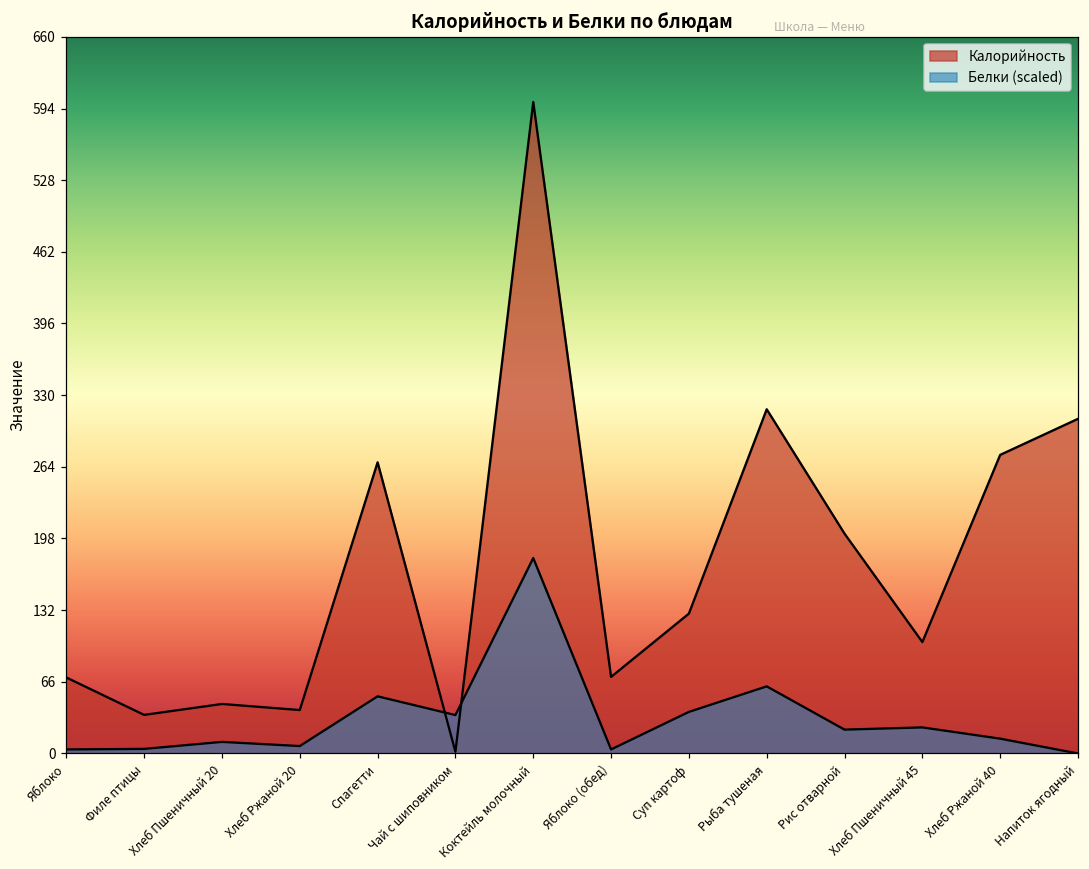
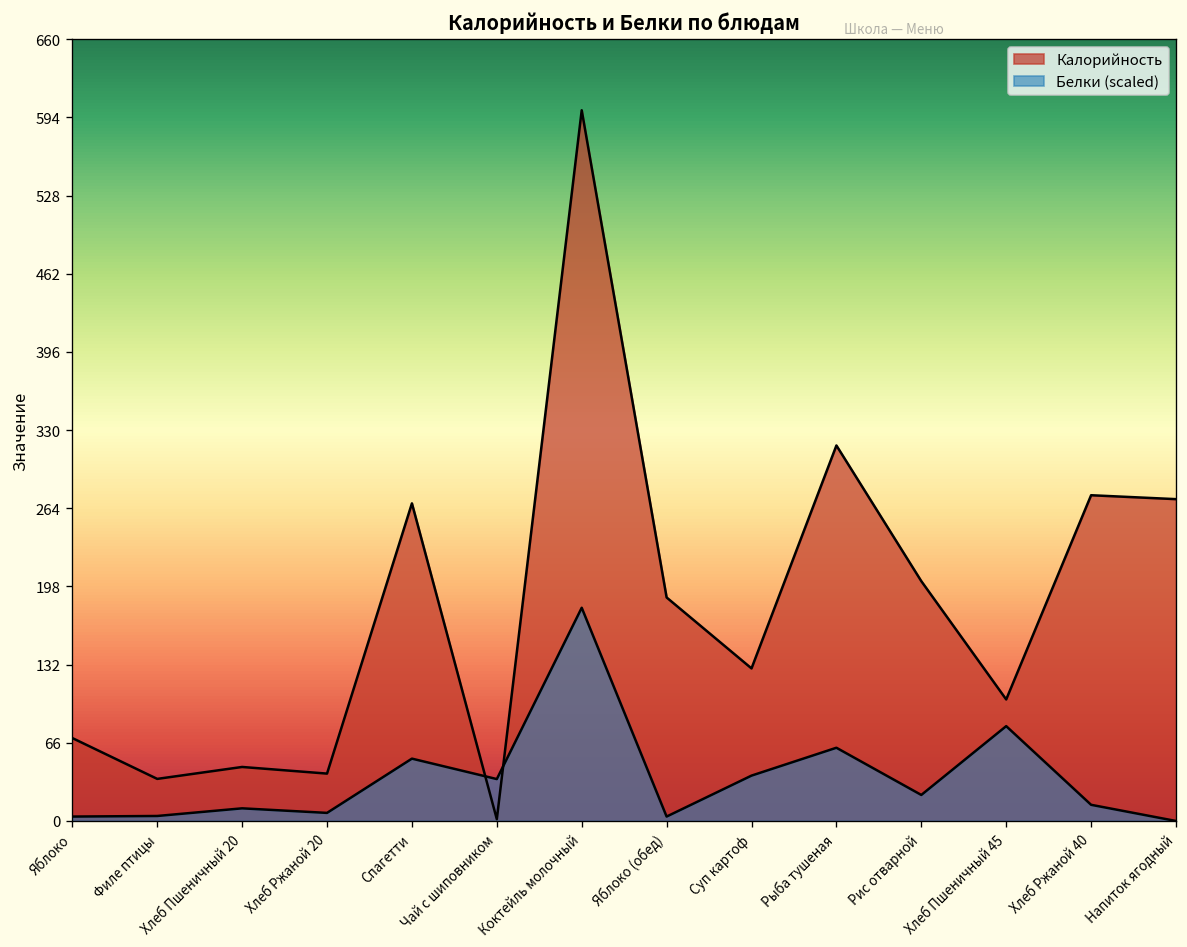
Калорийность, Яблоко (обед): 70 -> 190
Белки (scaled), Хлеб Пшеничный 45: 20 -> 80
Калорийность, Напиток ягодный: 310 -> 270
